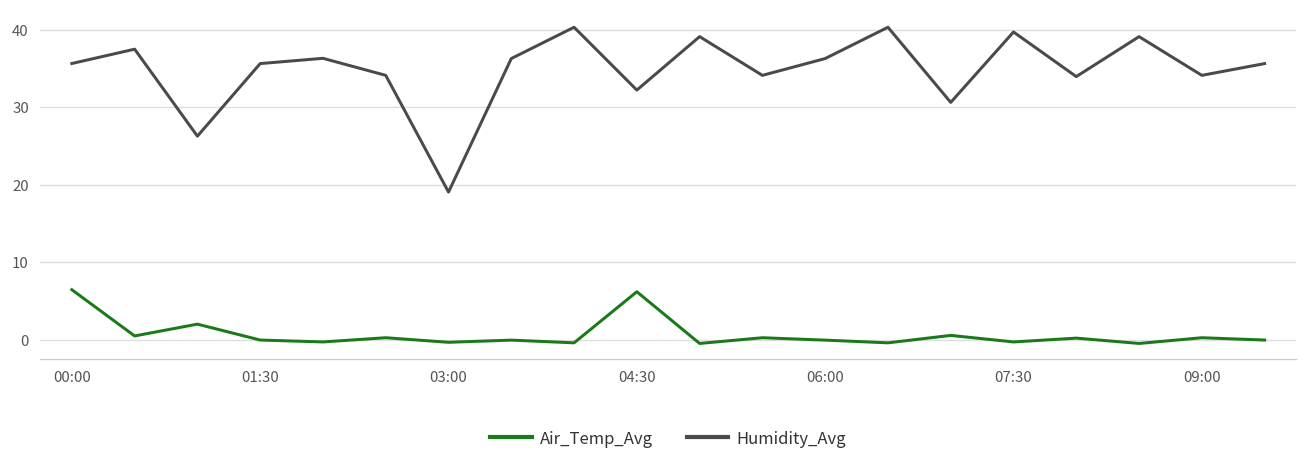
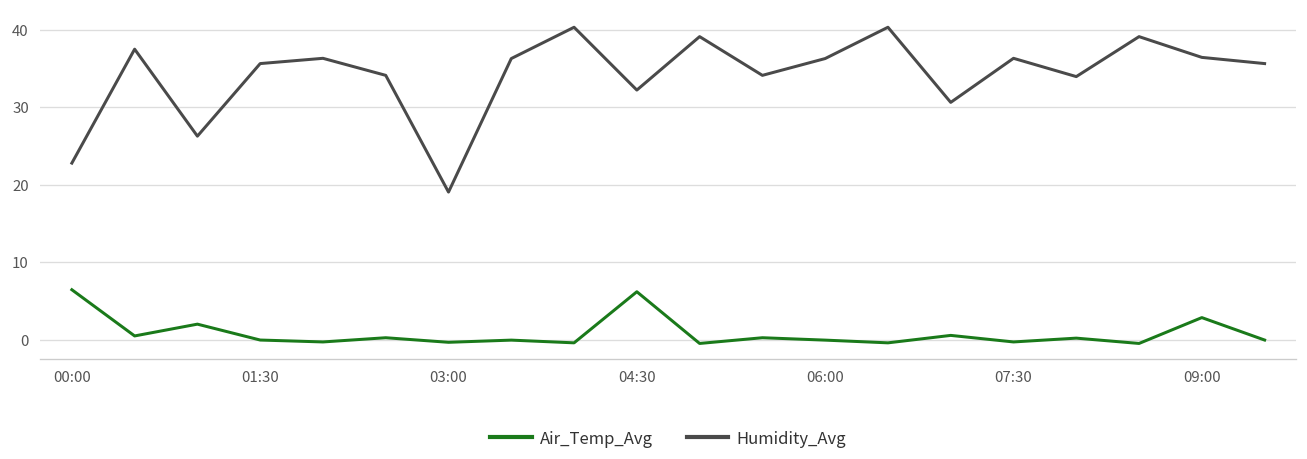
Humidity_Avg, 00:00: 36 -> 23
Humidity_Avg, 07:30: 40 -> 36
Air_Temp_Avg, 09:00: 0 -> 3
Humidity_Avg, 09:00: 34 -> 36
